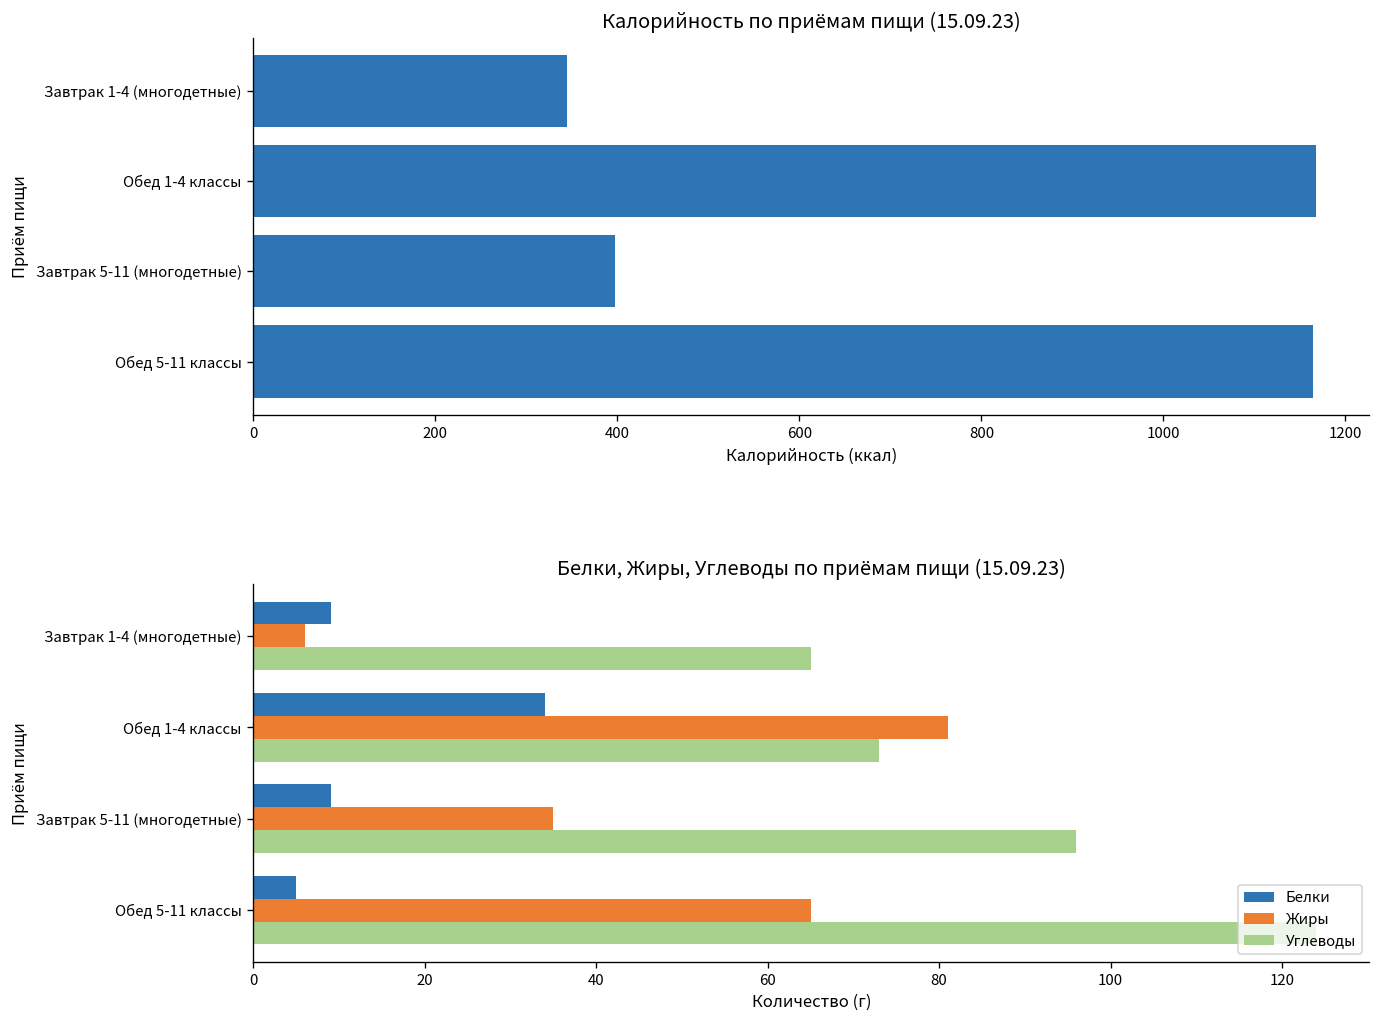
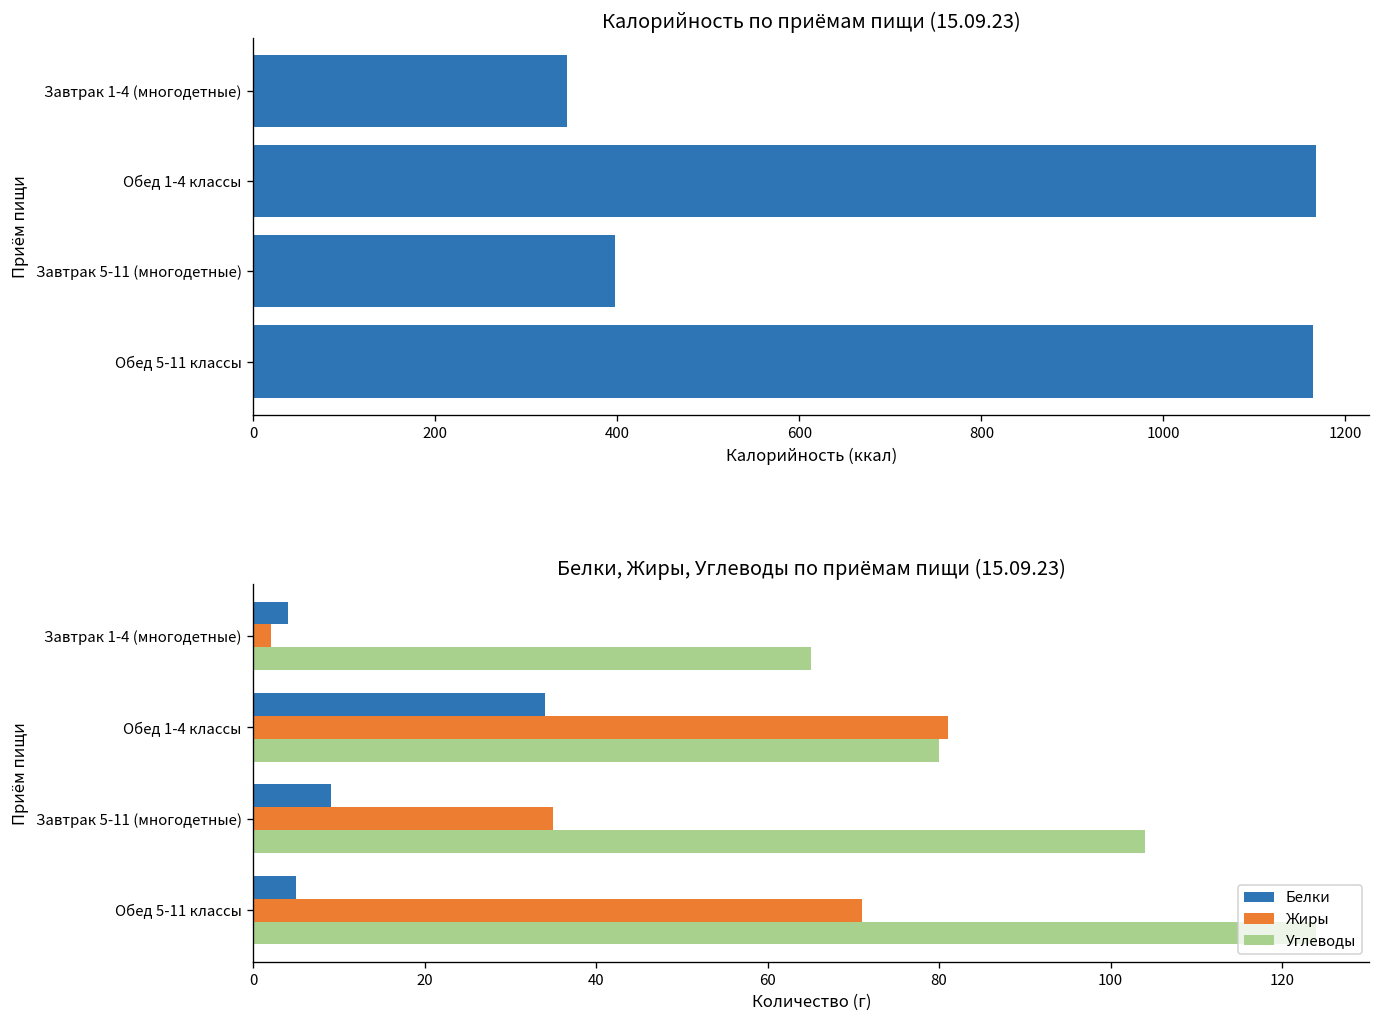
Белки, Жиры, Углеводы по приёмам пищи (15.09.23), Белки, Завтрак 1-4 (многодетные): 9 -> 4
Белки, Жиры, Углеводы по приёмам пищи (15.09.23), Жиры, Завтрак 1-4 (многодетные): 6 -> 2
Белки, Жиры, Углеводы по приёмам пищи (15.09.23), Углеводы, Обед 1-4 классы: 73 -> 80
Белки, Жиры, Углеводы по приёмам пищи (15.09.23), Углеводы, Завтрак 5-11 (многодетные): 96 -> 104
Белки, Жиры, Углеводы по приёмам пищи (15.09.23), Жиры, Обед 5-11 классы: 65 -> 71
